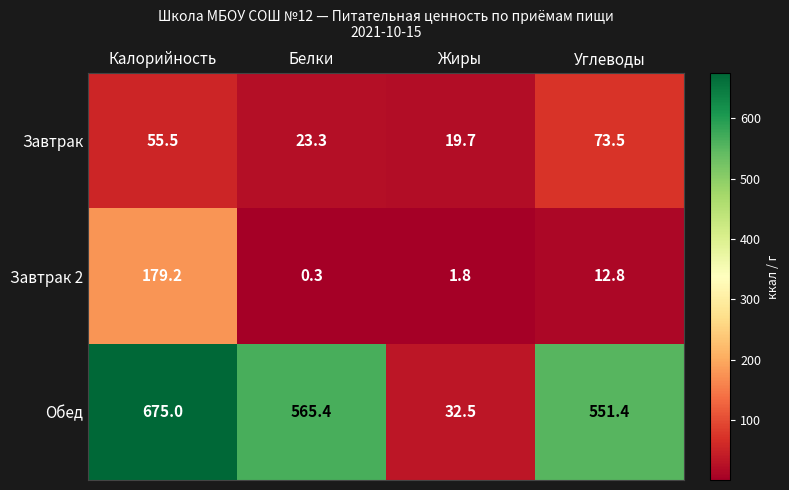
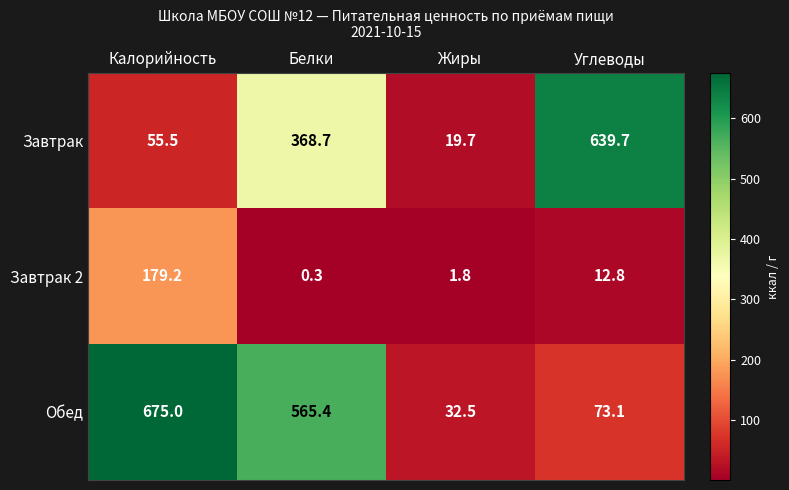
Завтрак, Белки: 23.3 -> 368.7
Завтрак, Углеводы: 73.5 -> 639.7
Обед, Углеводы: 551.4 -> 73.1
